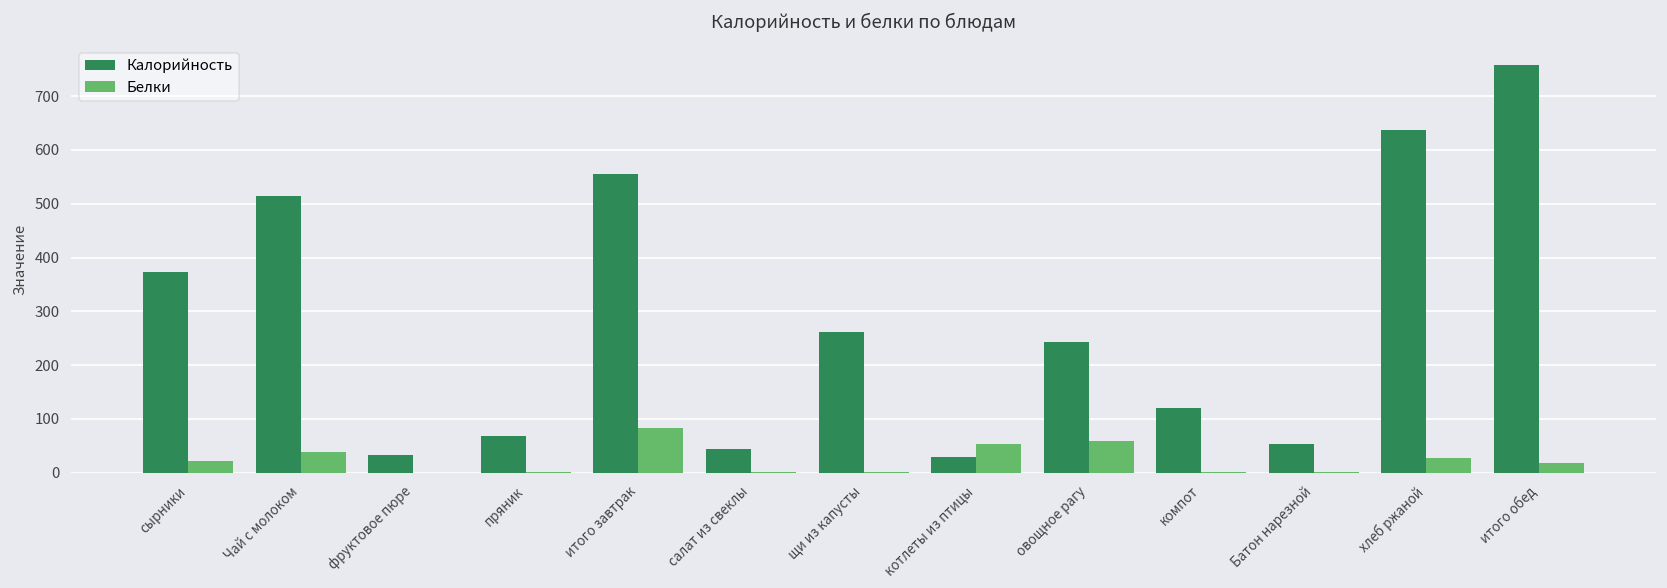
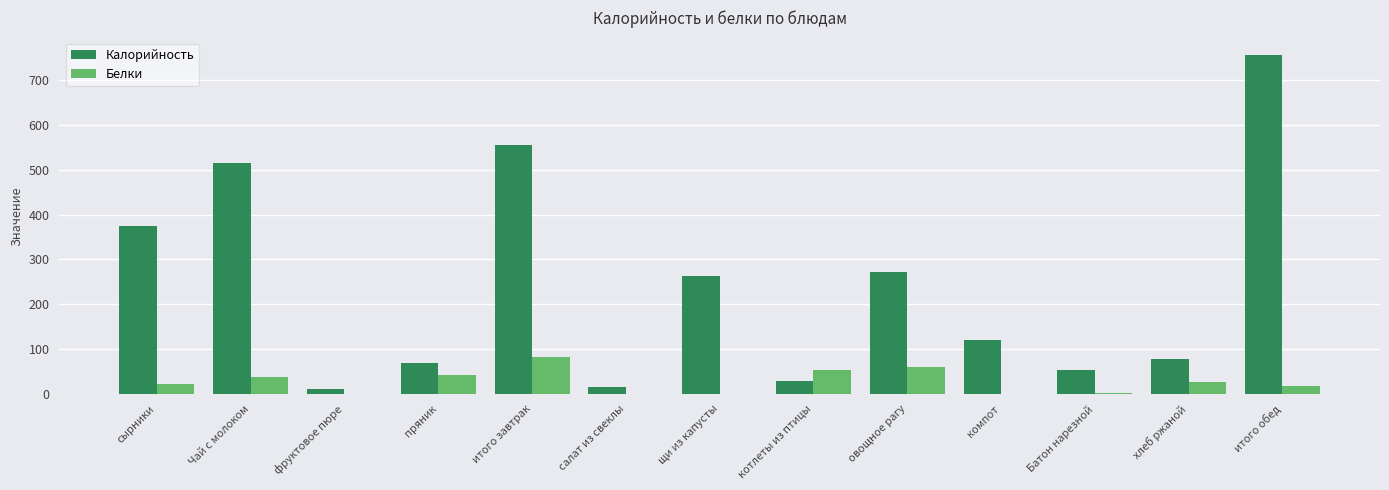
Калорийность, фруктовое пюре: 30 -> 10
Белки, пряник: 0 -> 40
Калорийность, салат из свеклы: 40 -> 20
Калорийность, овощное рагу: 240 -> 270
Калорийность, хлеб ржаной: 640 -> 80
